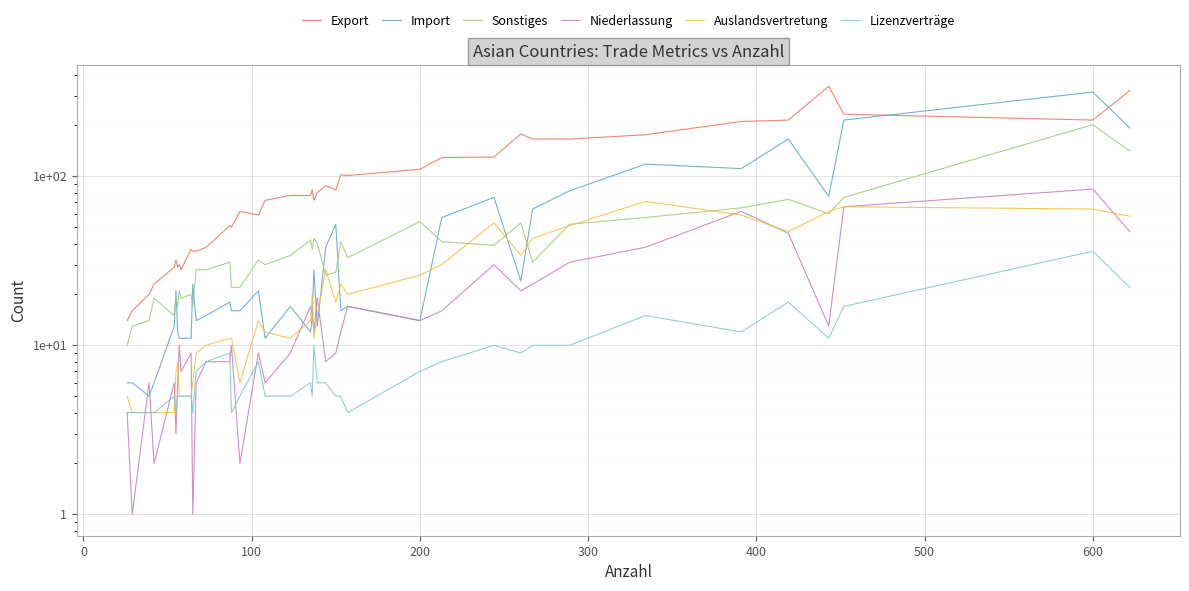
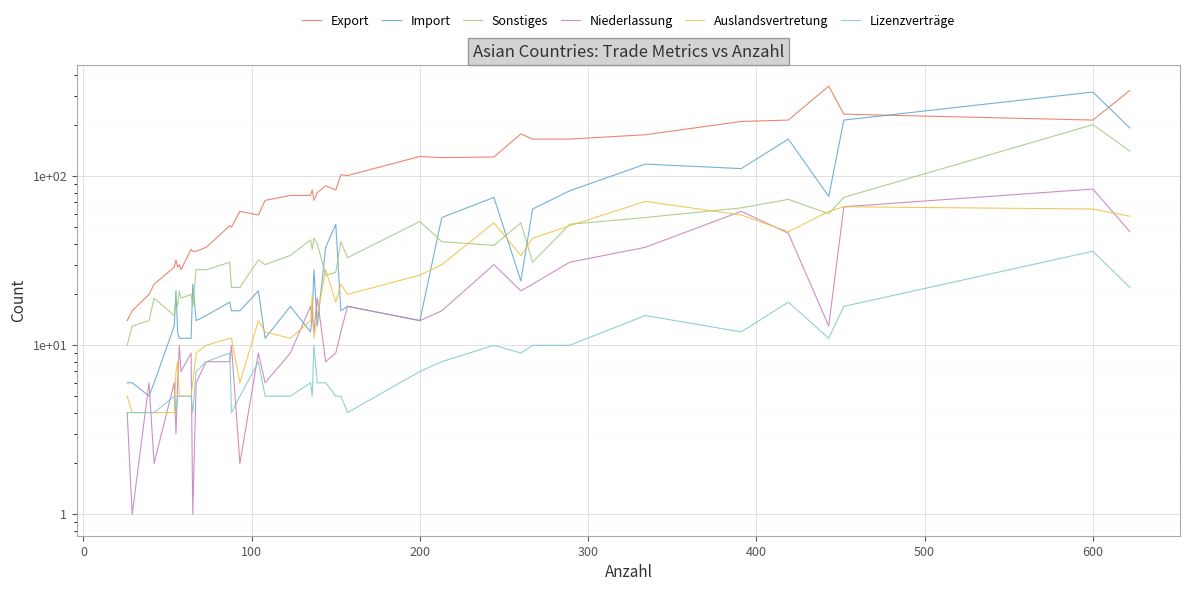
Export, 200: 110 -> 130
